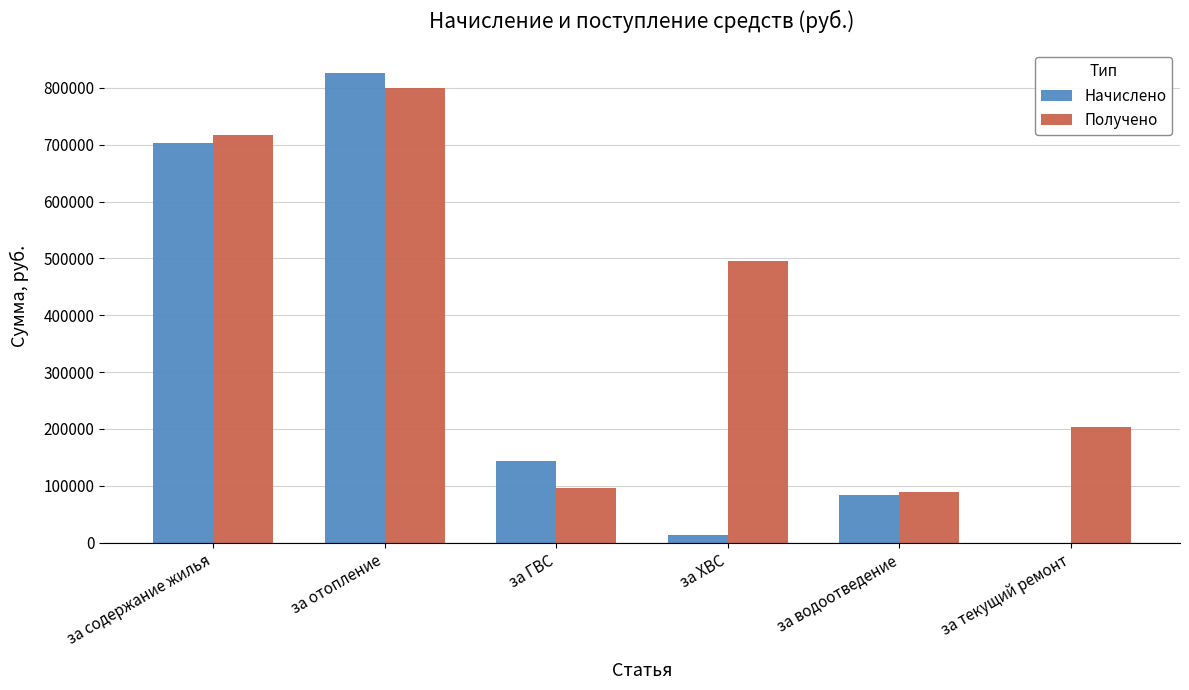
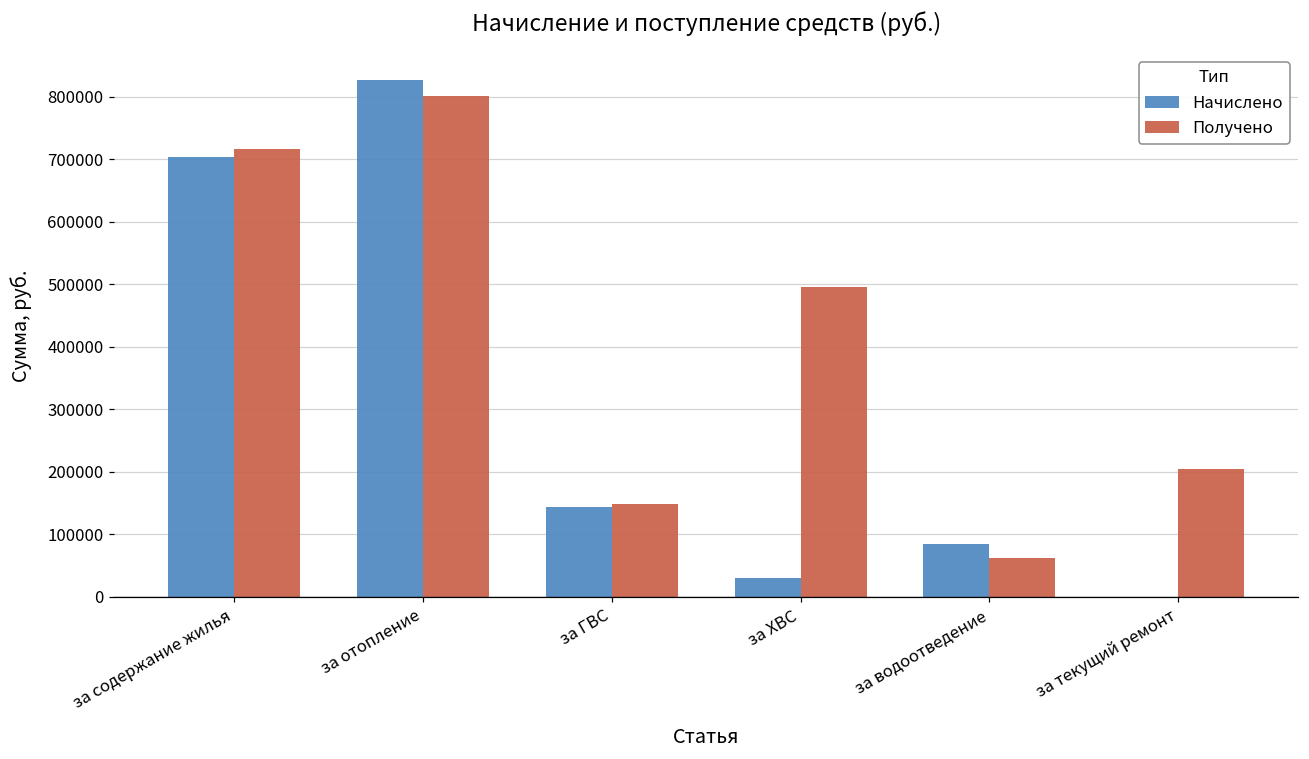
Получено, за ГВС: 100000 -> 150000
Начислено, за ХВС: 10000 -> 30000
Получено, за водоотведение: 90000 -> 60000
